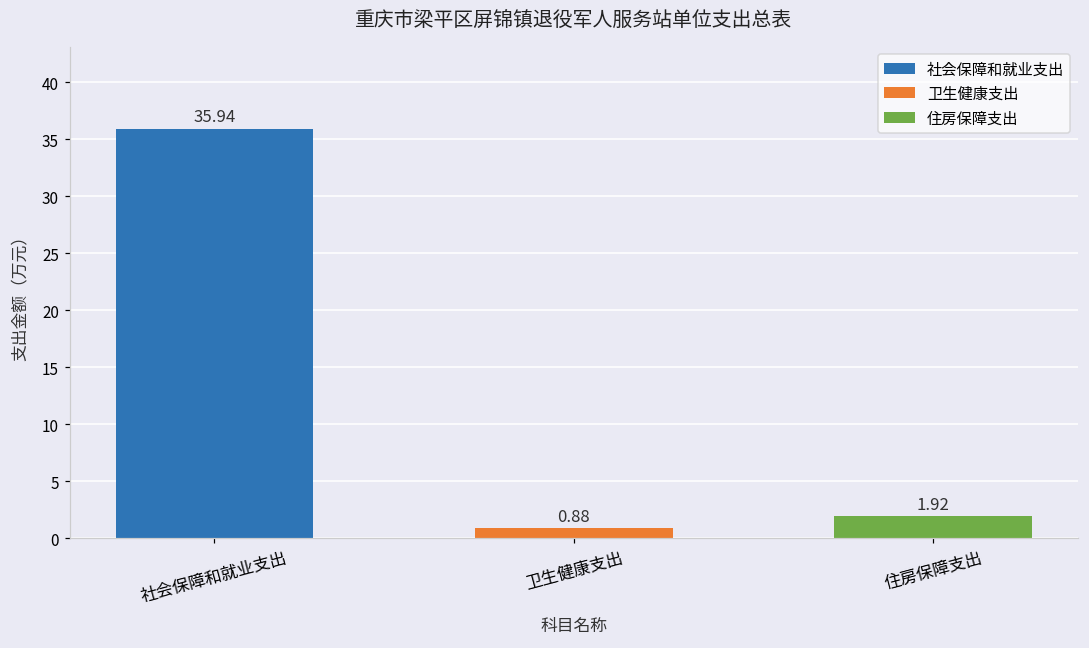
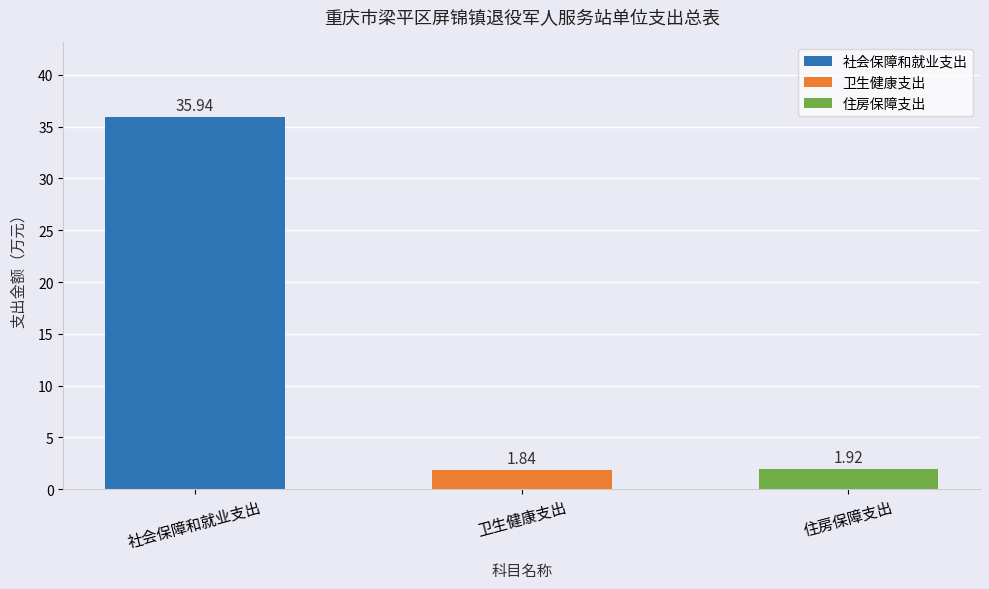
卫生健康支出, 卫生健康支出: 0.88 -> 1.84
